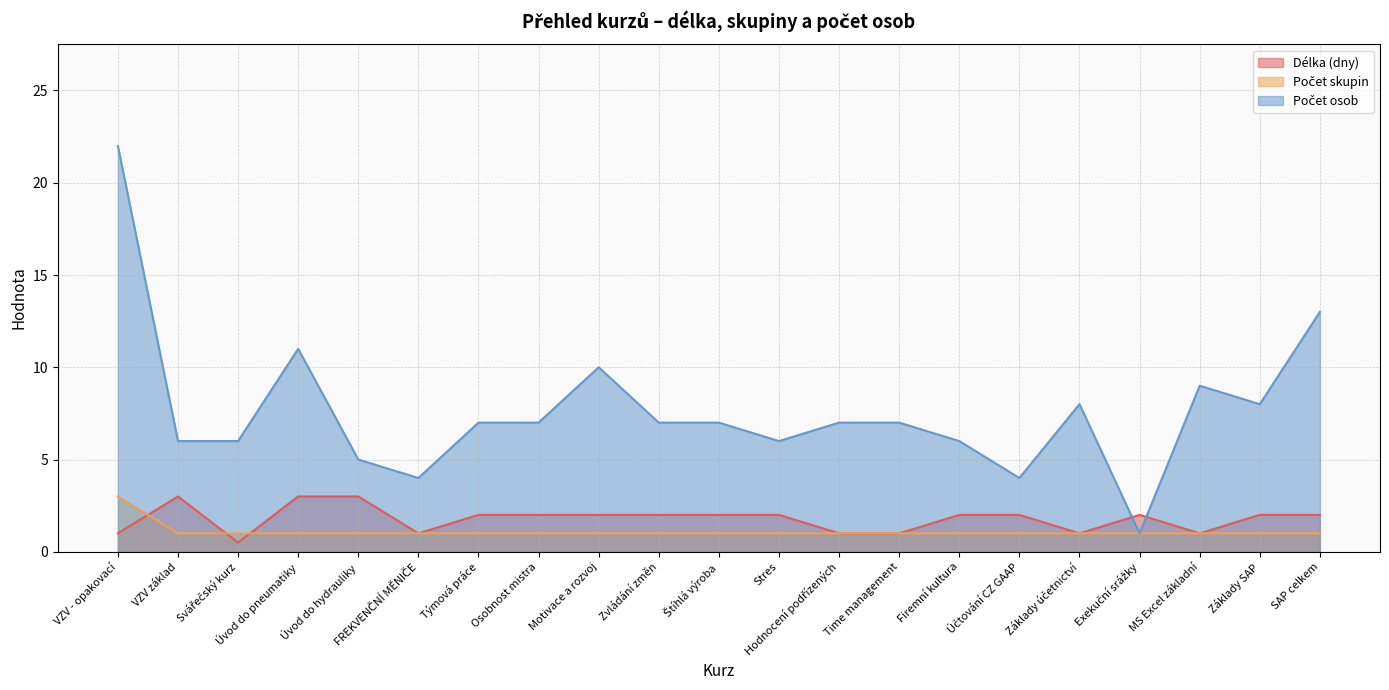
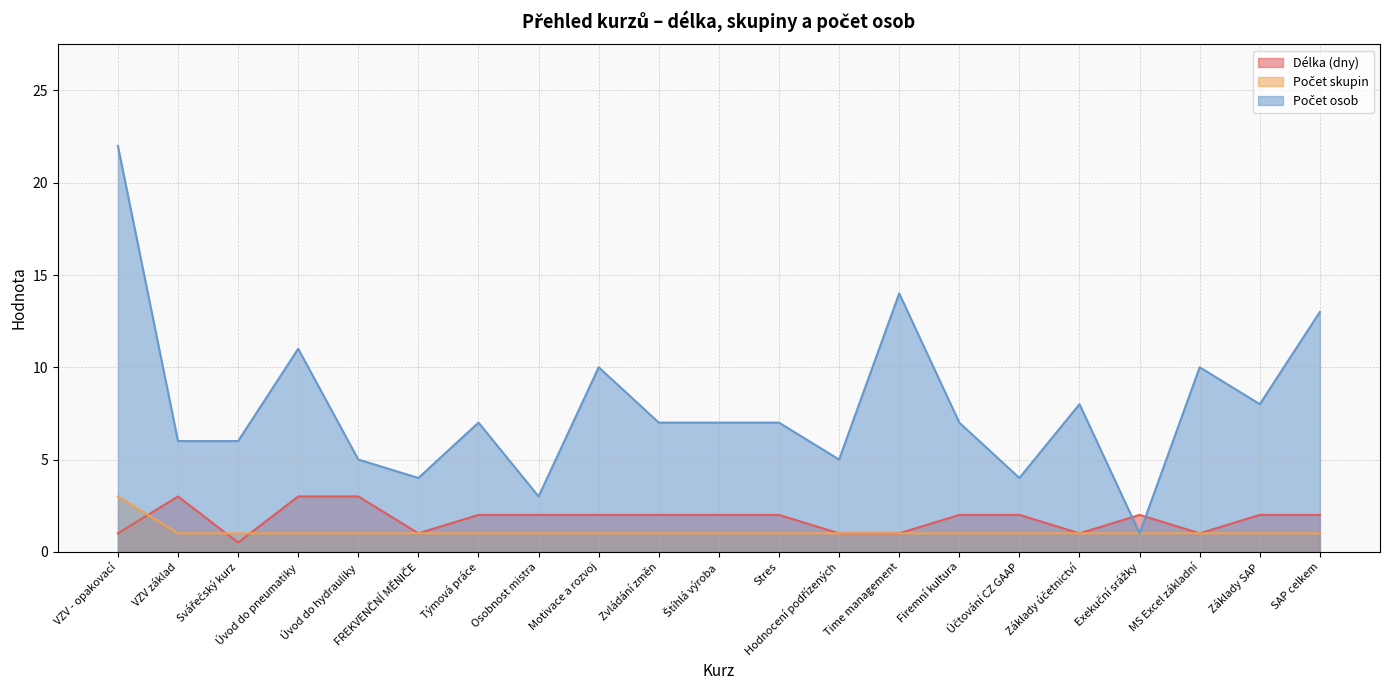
Počet osob, Osobnost mistra: 7 -> 3
Počet osob, Stres: 6 -> 7
Počet osob, Hodnocení podřízených: 7 -> 5
Počet osob, Time management: 7 -> 14
Počet osob, Firemní kultura: 6 -> 7
Počet osob, MS Excel základní: 9 -> 10
